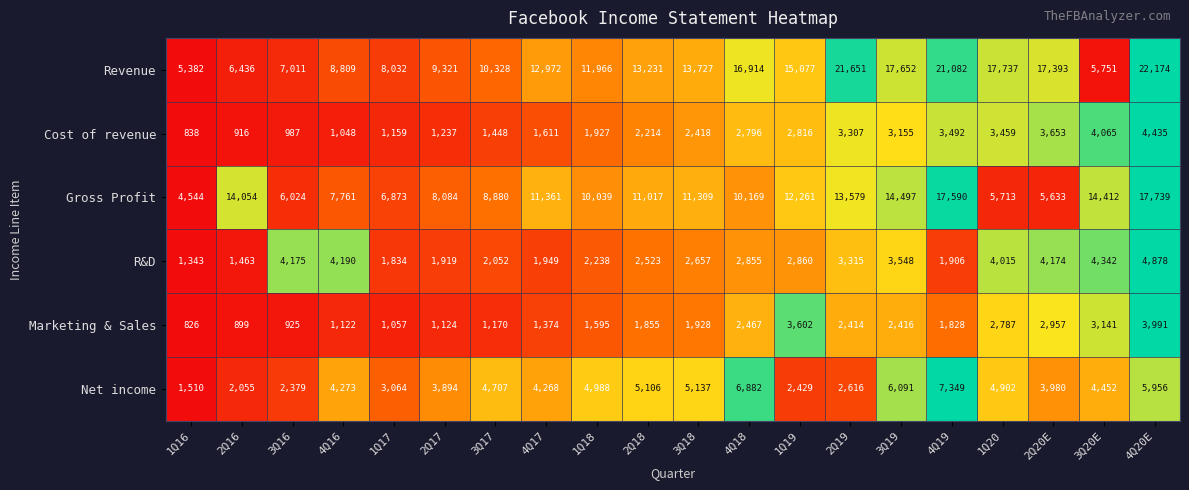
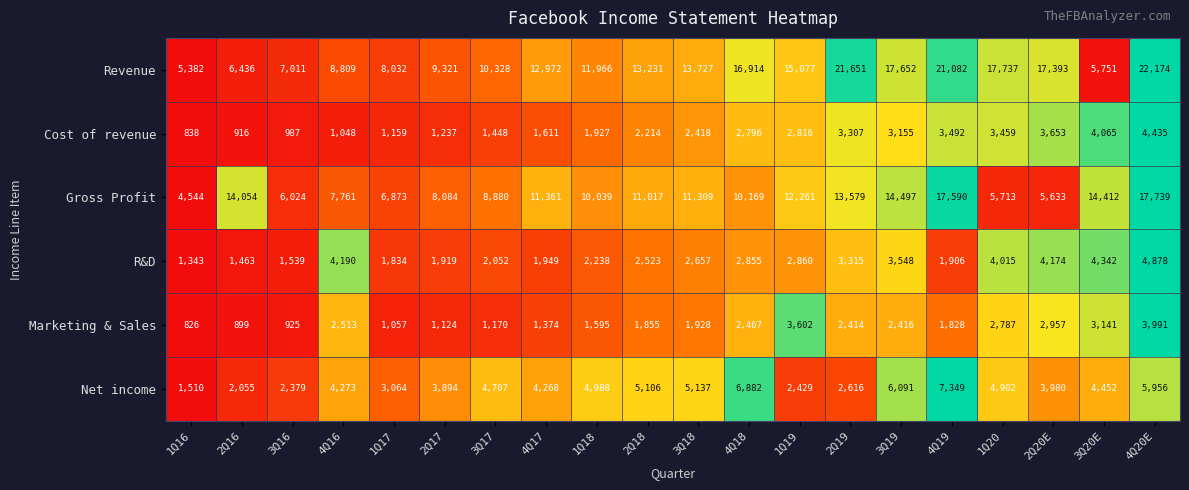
R&D, 3Q16: 4,175 -> 1,539
Marketing & Sales, 4Q16: 1,122 -> 2,513
